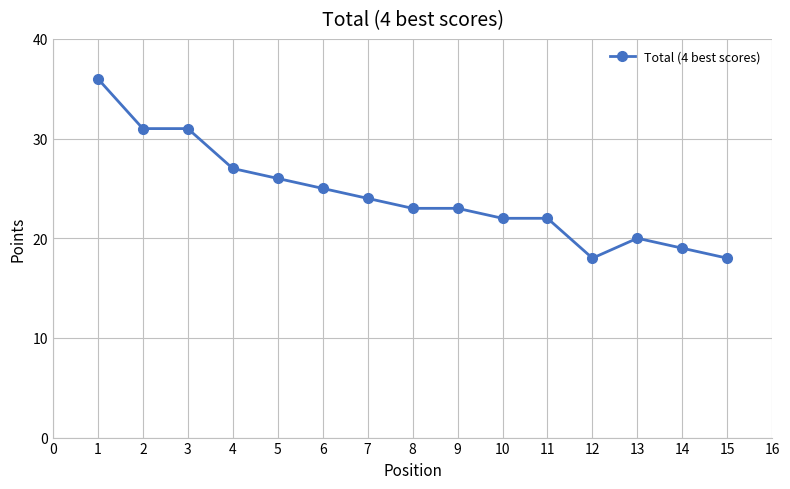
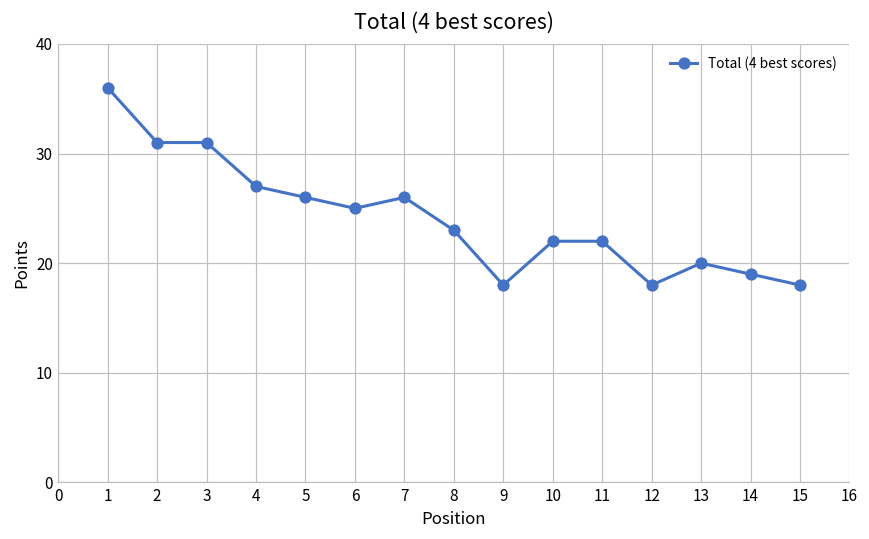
7: 24 -> 26
9: 23 -> 18
